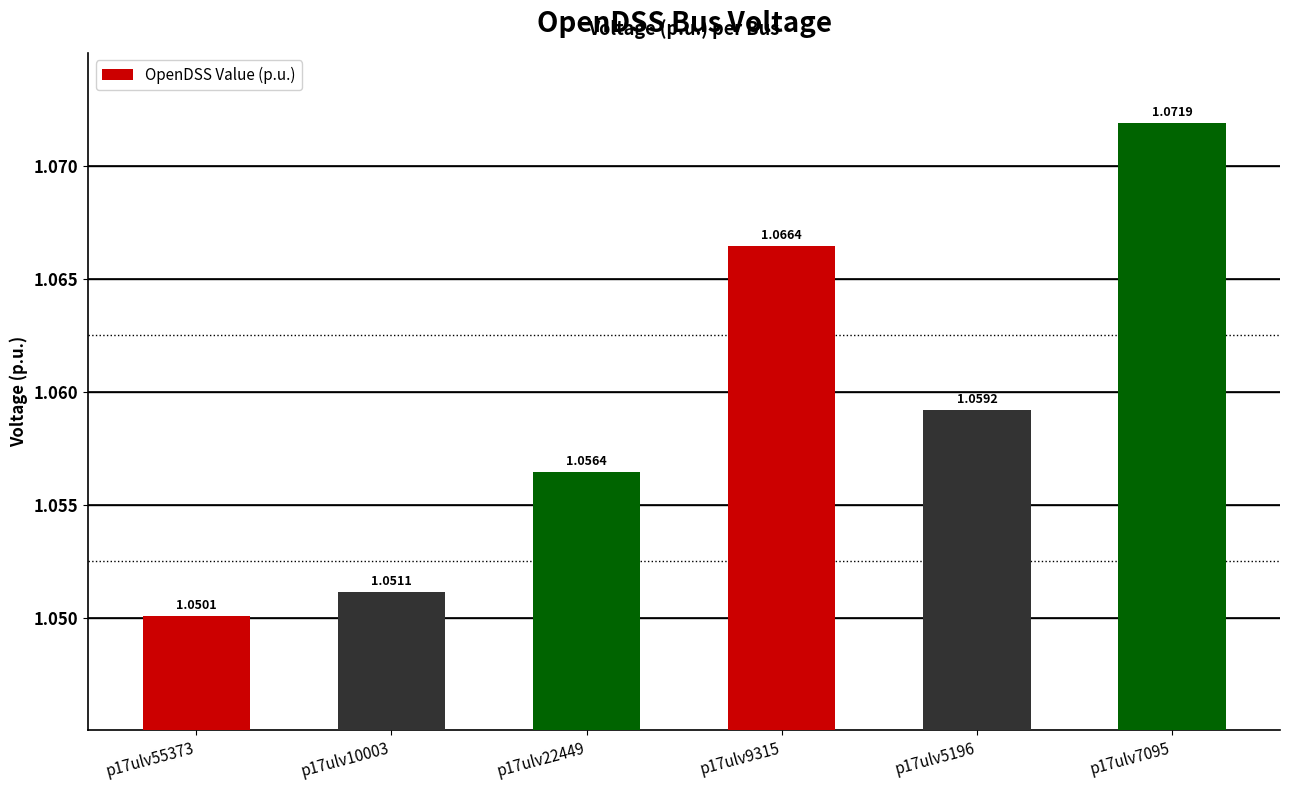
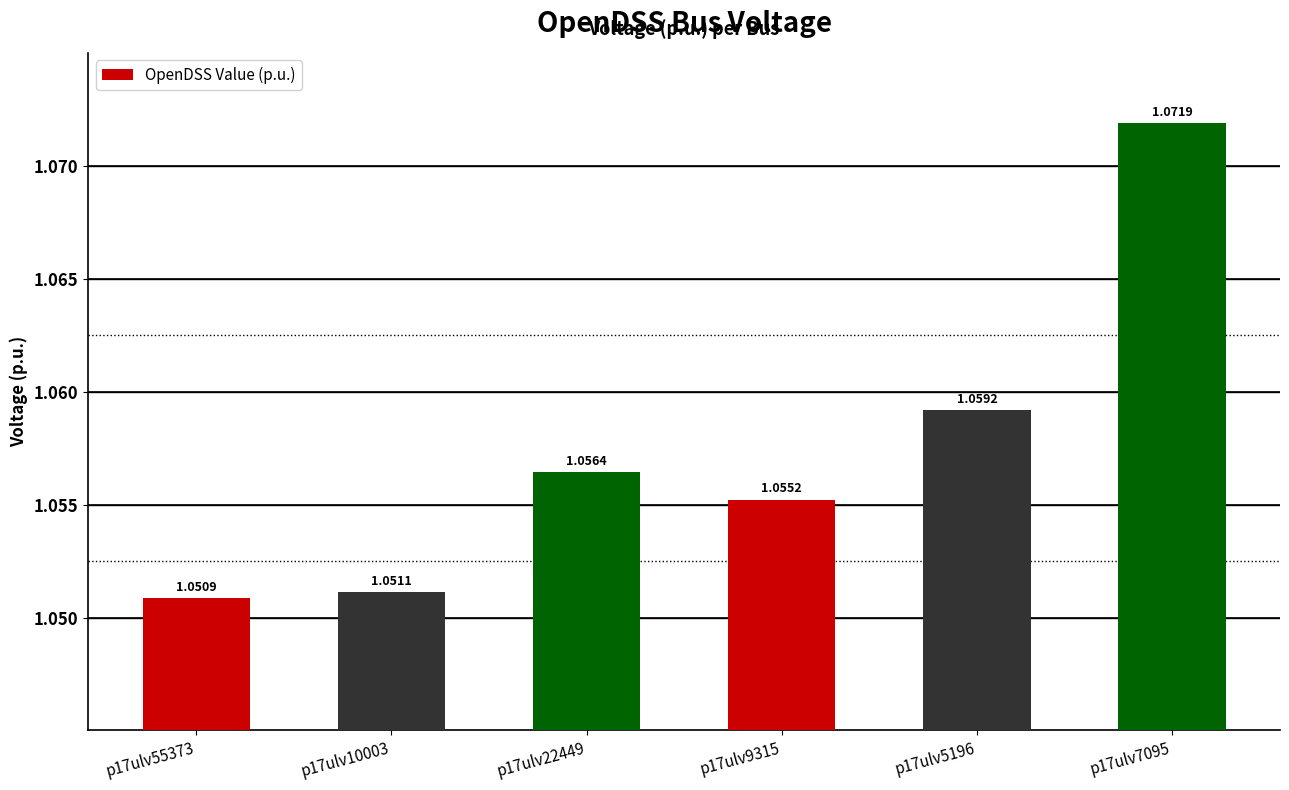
p17ulv55373: 1.0501 -> 1.0509
p17ulv9315: 1.0664 -> 1.0552
